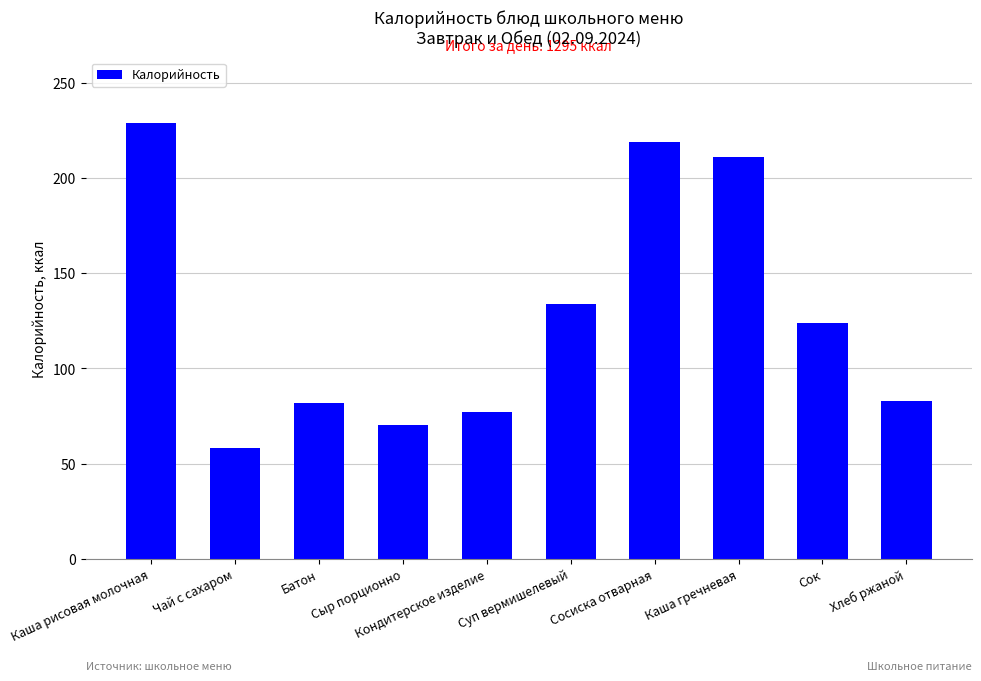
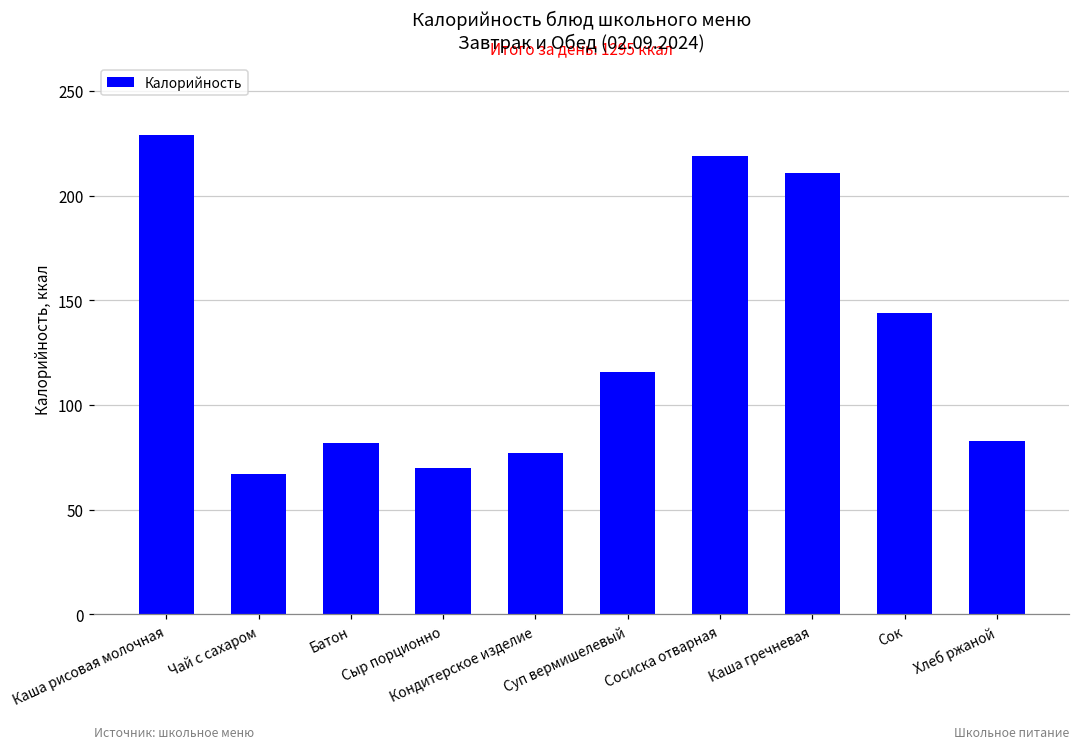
Чай с сахаром: 58 -> 67
Суп вермишелевый: 134 -> 116
Сок: 124 -> 144
